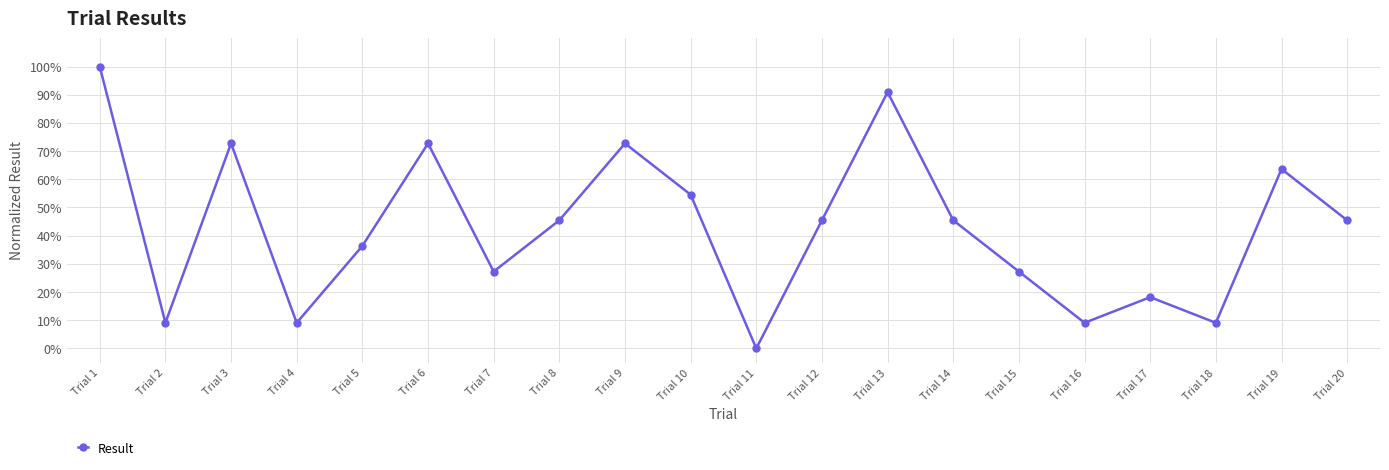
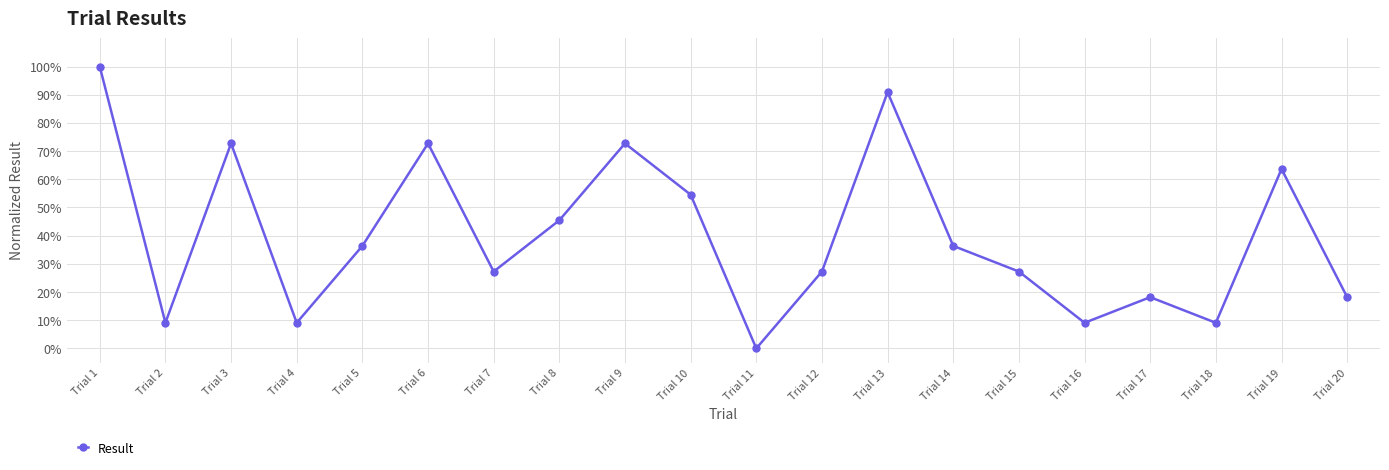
Trial 12: 45% -> 27%
Trial 14: 45% -> 36%
Trial 20: 45% -> 18%
